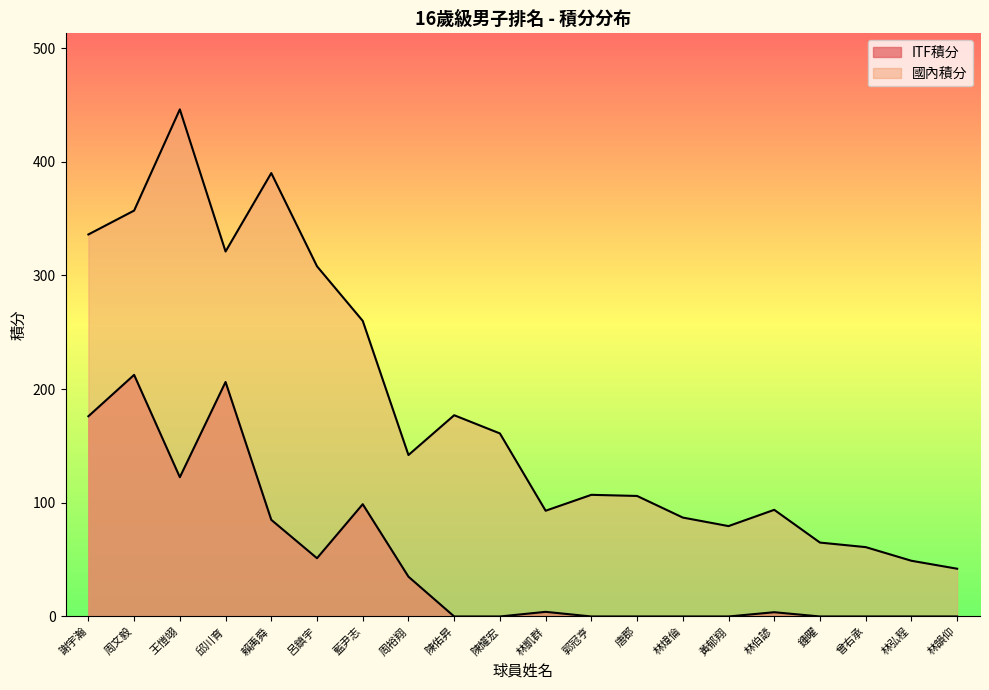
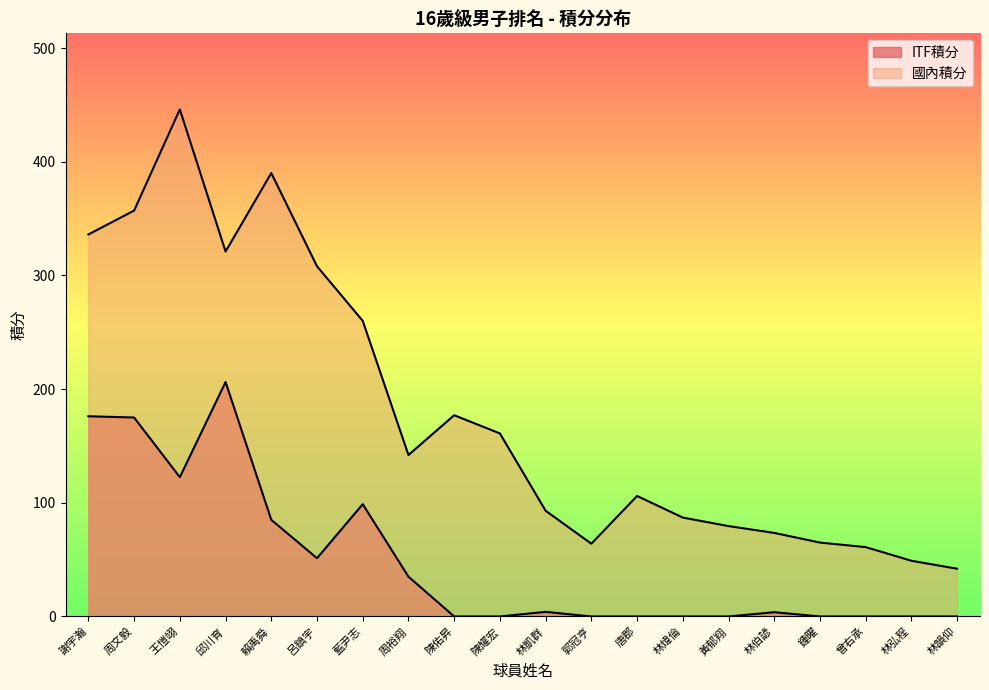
ITF積分, 周文毅: 213 -> 175
國內積分, 郭冠亨: 107 -> 64
國內積分, 林伯諺: 94 -> 74
